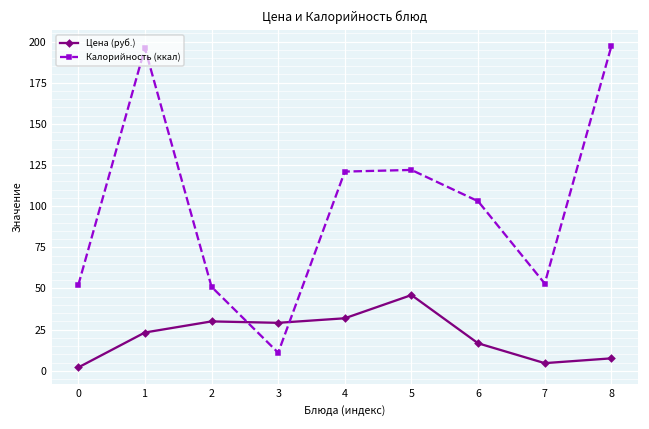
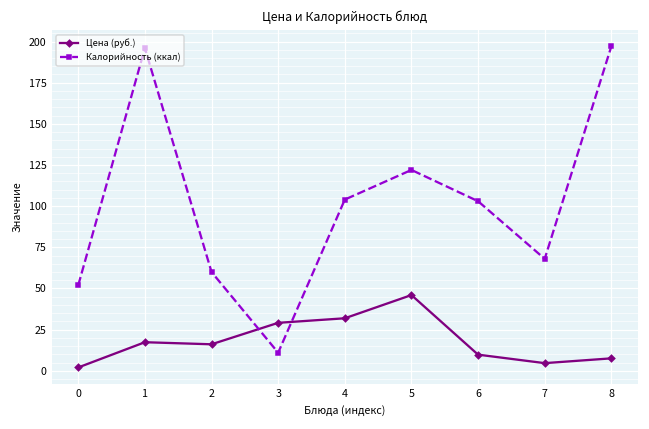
Цена (руб.), 1: 23 -> 17
Цена (руб.), 2: 30 -> 16
Калорийность (ккал), 2: 51 -> 60
Калорийность (ккал), 4: 121 -> 104
Цена (руб.), 6: 17 -> 10
Калорийность (ккал), 7: 53 -> 68
